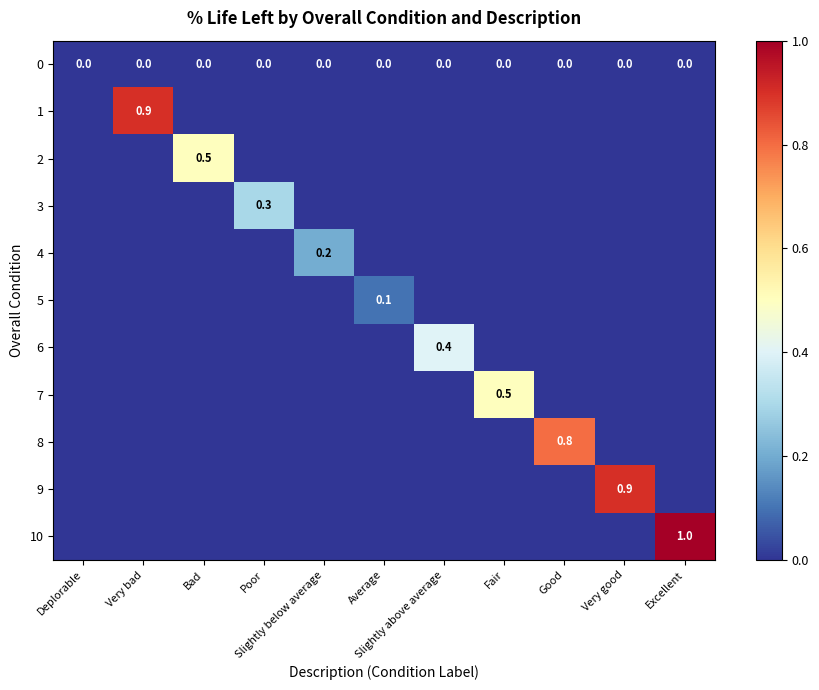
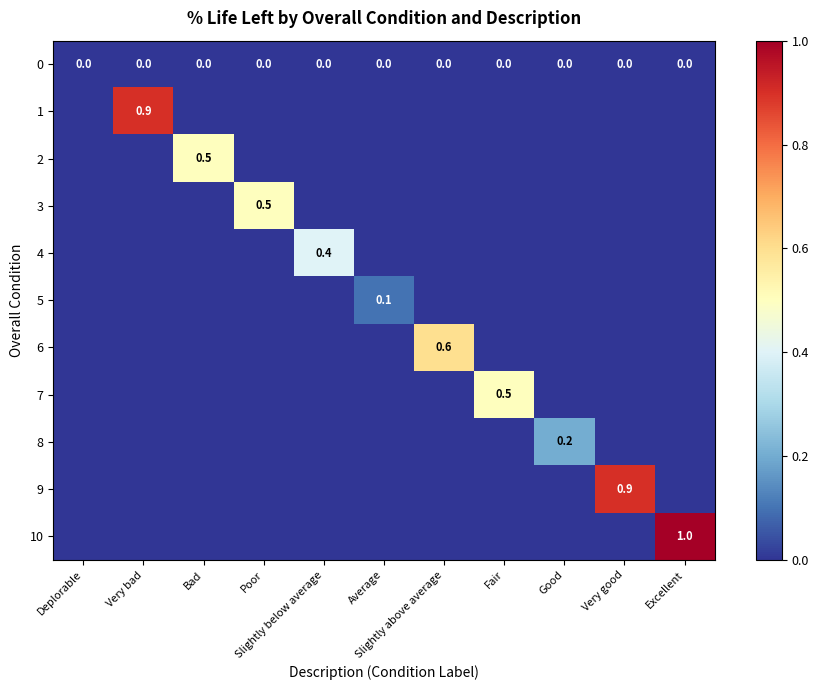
3, Poor: 0.3 -> 0.5
4, Slightly below average: 0.2 -> 0.4
6, Slightly above average: 0.4 -> 0.6
8, Good: 0.8 -> 0.2
